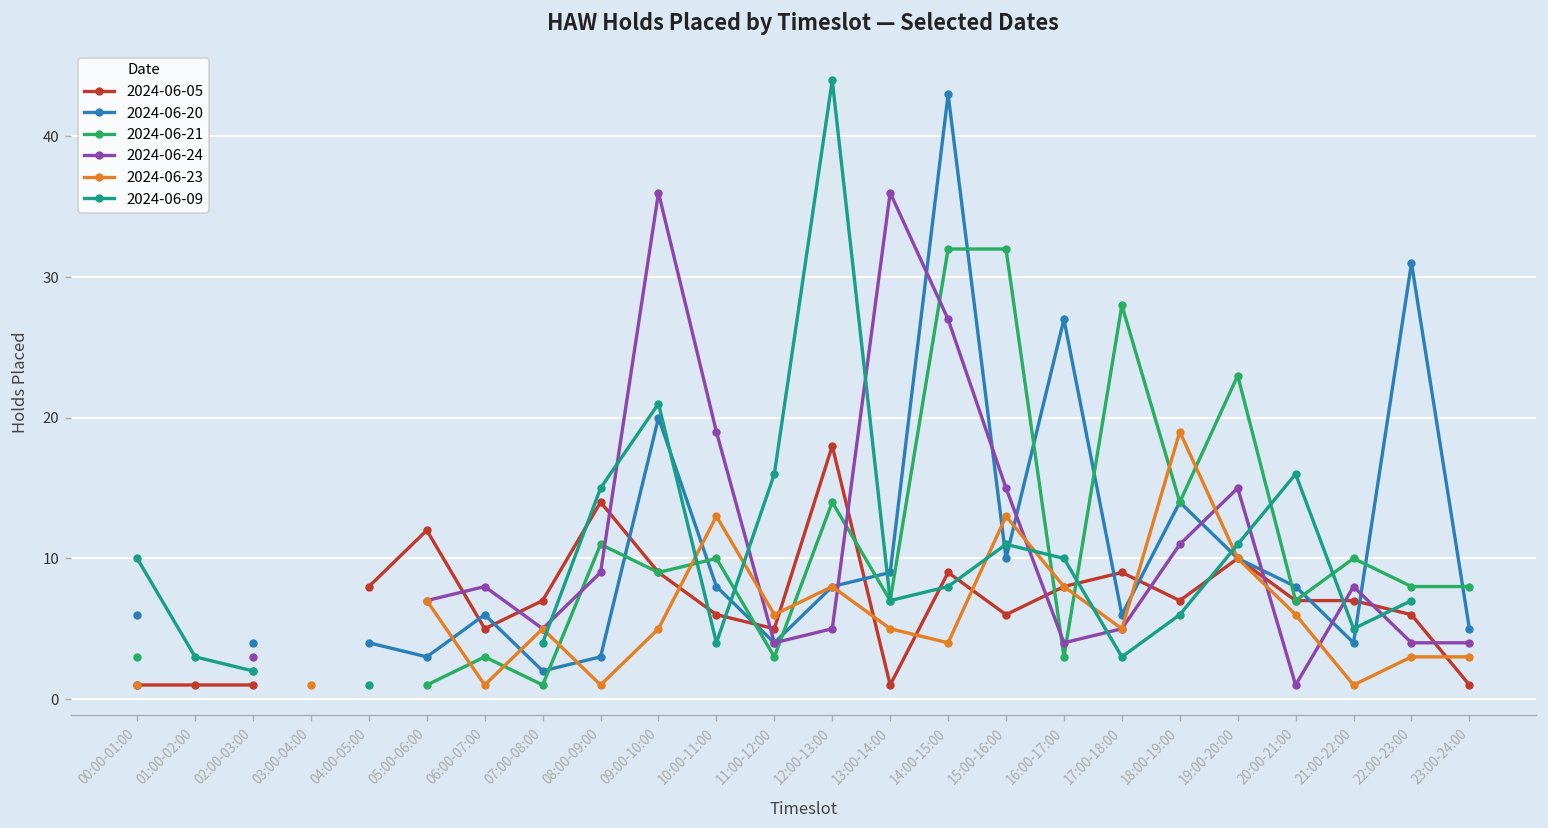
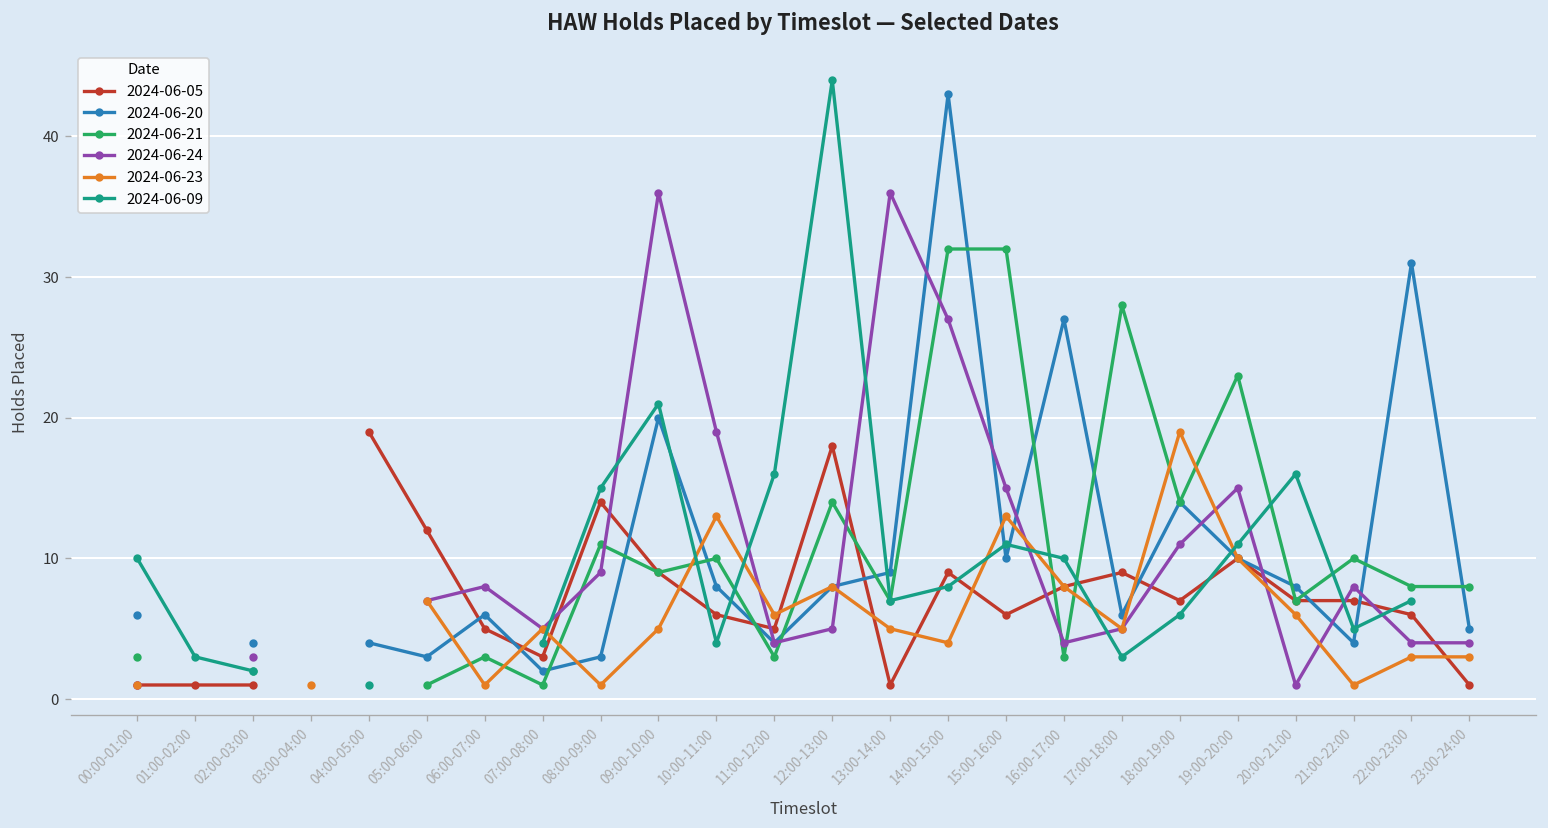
2024-06-05, 04:00-05:00: 8 -> 19
2024-06-05, 07:00-08:00: 7 -> 3
